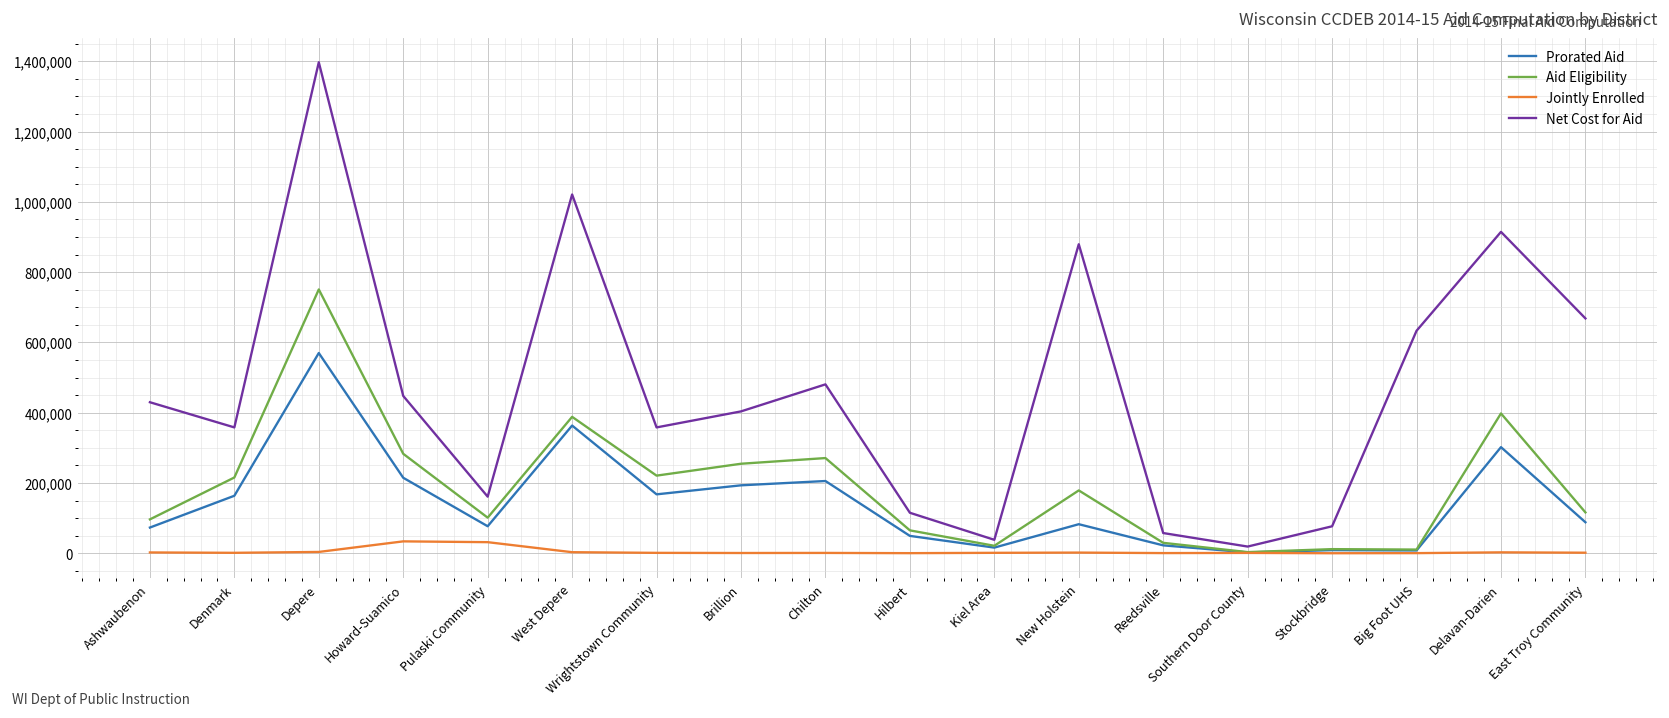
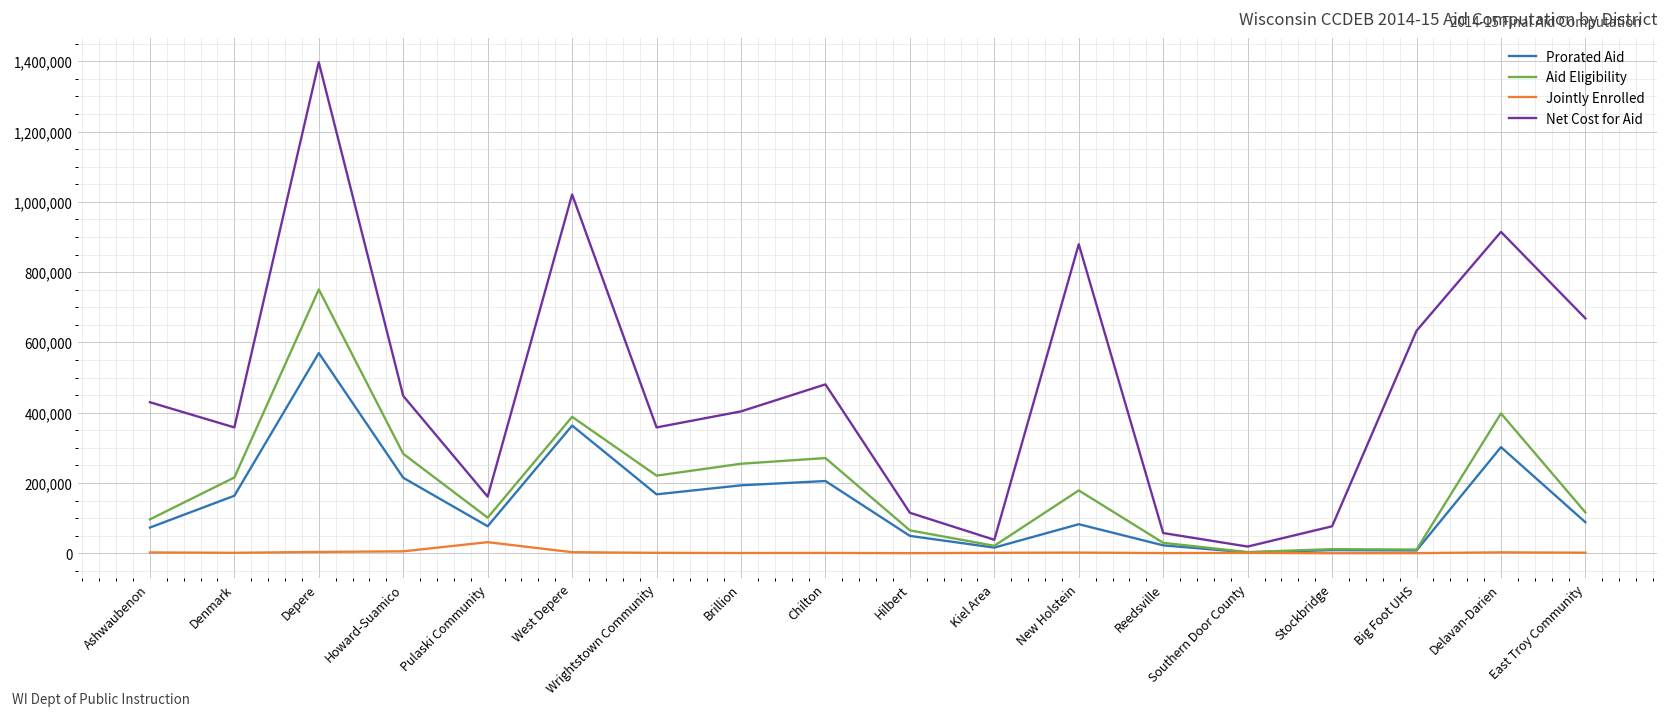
Jointly Enrolled, Howard-Suamico: 30,000 -> 10,000
